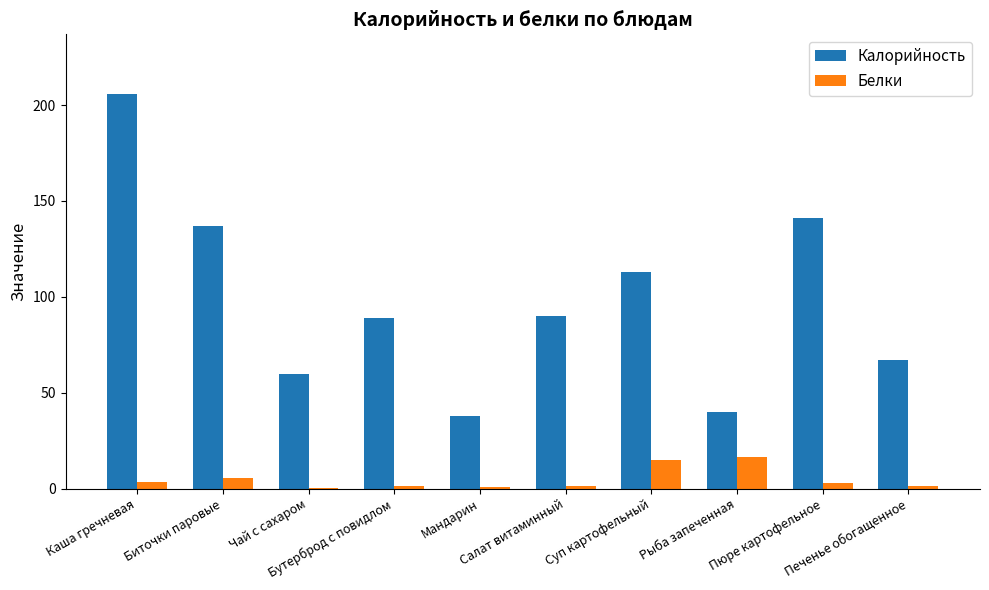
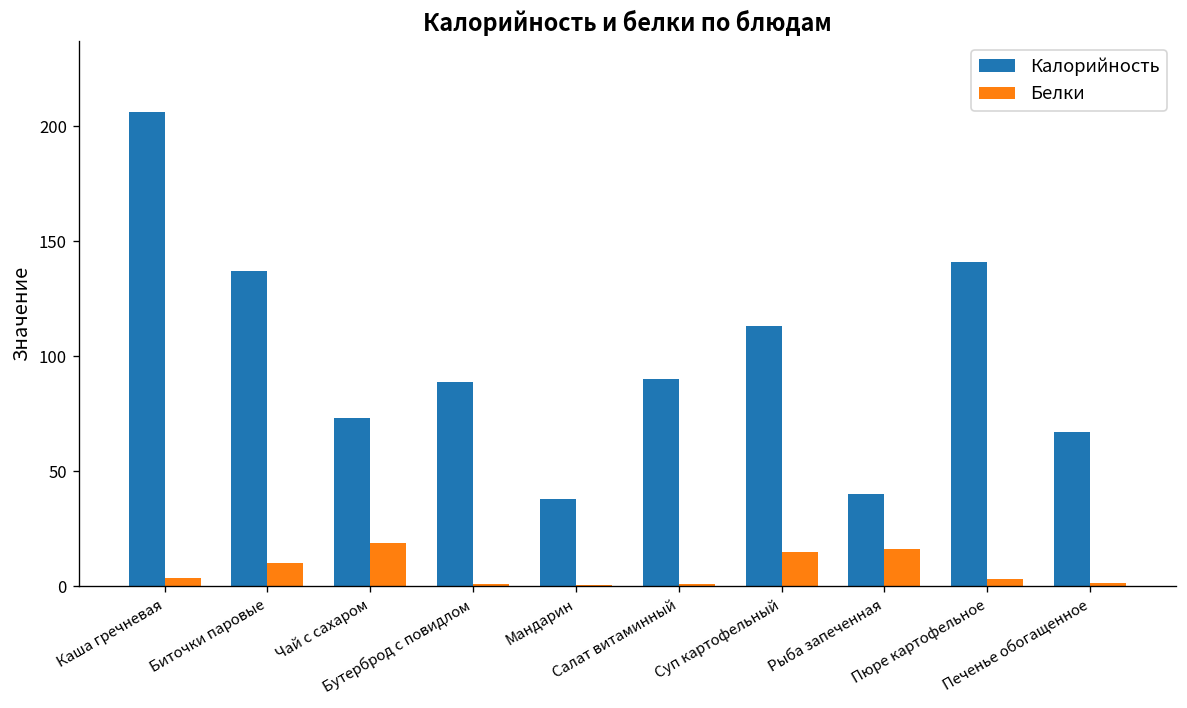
Белки, Биточки паровые: 5 -> 10
Калорийность, Чай с сахаром: 60 -> 73
Белки, Чай с сахаром: 0 -> 19
